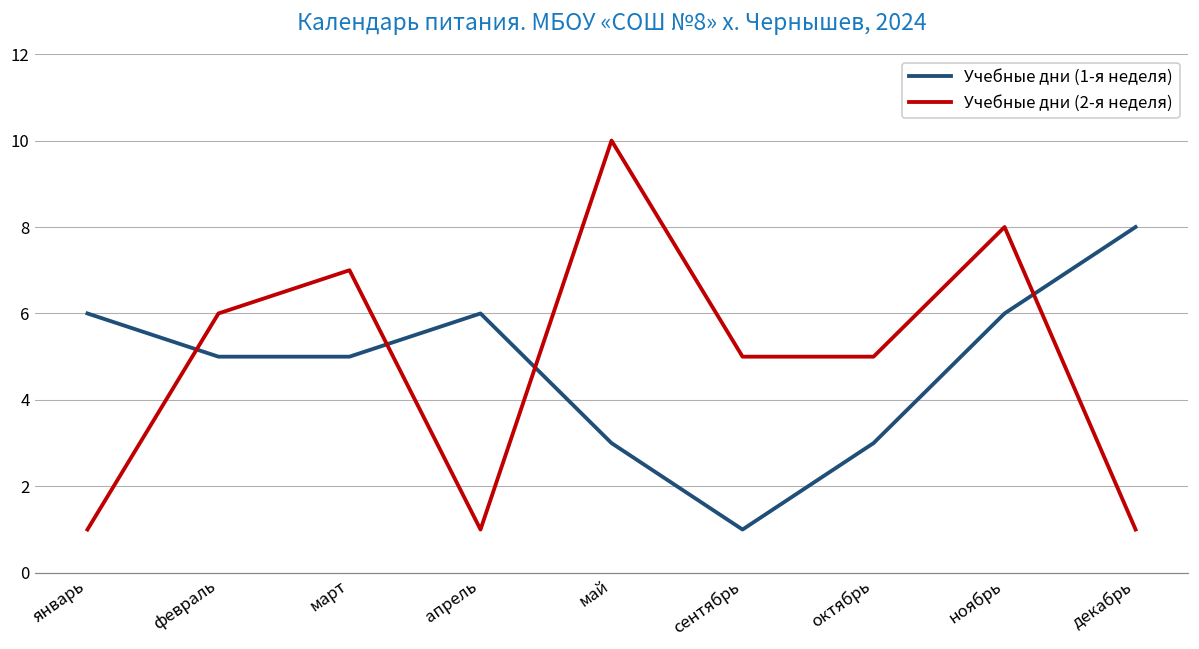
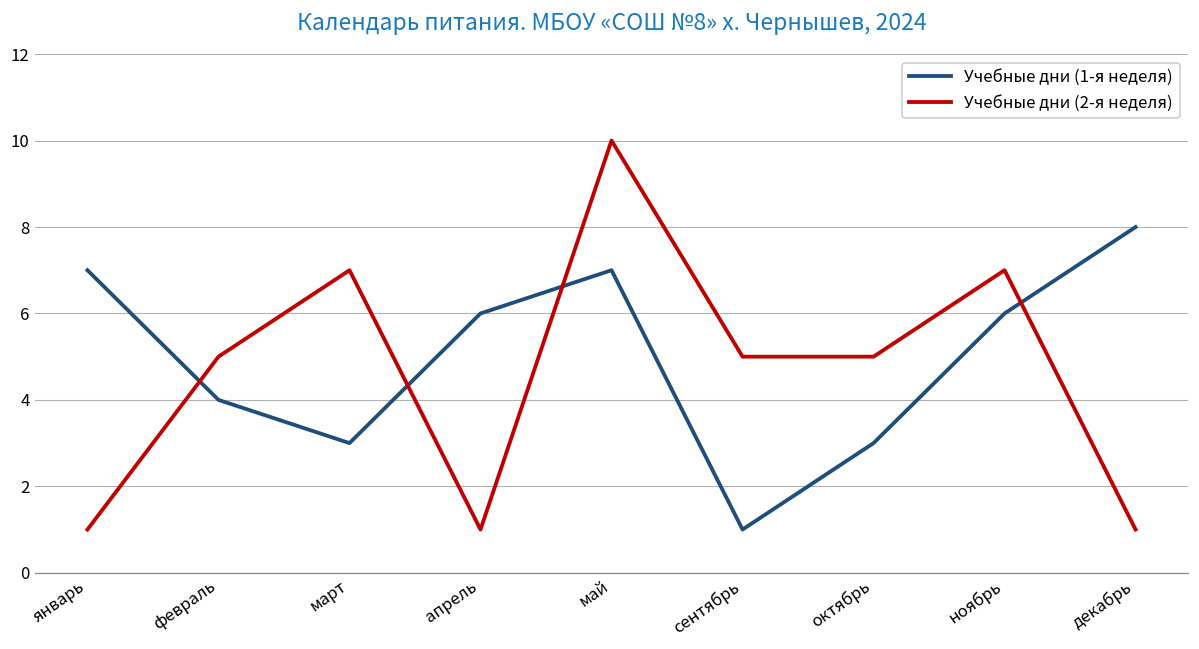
Учебные дни (1-я неделя), январь: 6 -> 7
Учебные дни (1-я неделя), февраль: 5 -> 4
Учебные дни (2-я неделя), февраль: 6 -> 5
Учебные дни (1-я неделя), март: 5 -> 3
Учебные дни (1-я неделя), май: 3 -> 7
Учебные дни (2-я неделя), ноябрь: 8 -> 7
